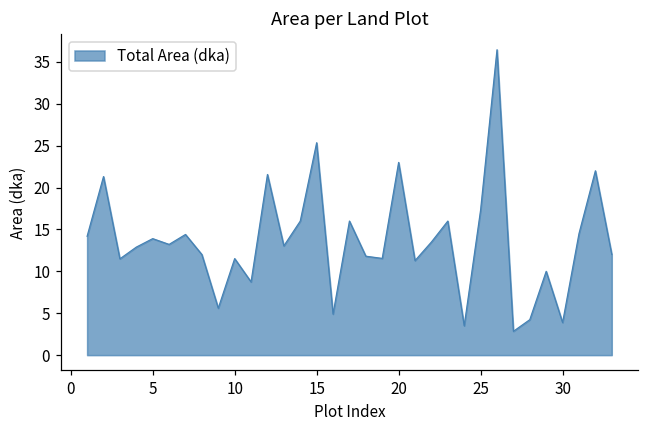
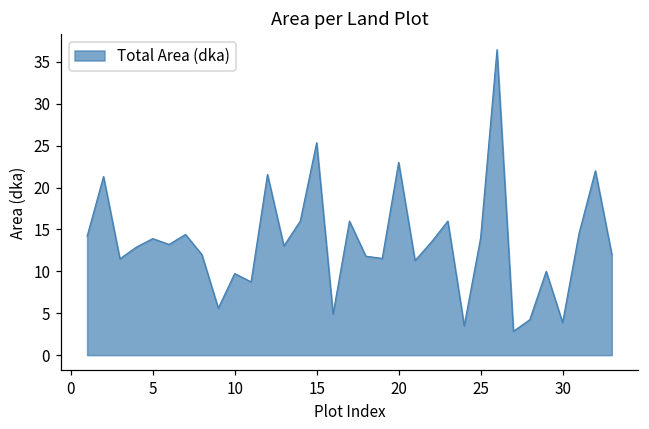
10: 12 -> 10
25: 17 -> 14
